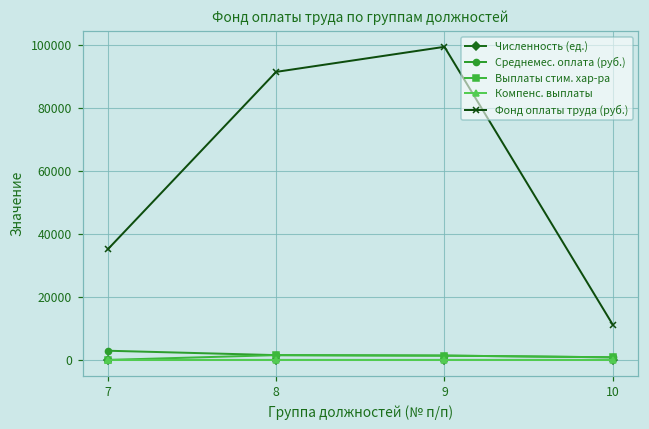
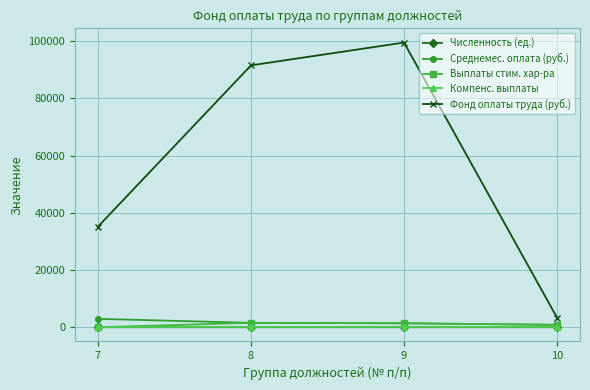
Фонд оплаты труда (руб.), 10: 11000 -> 3000
